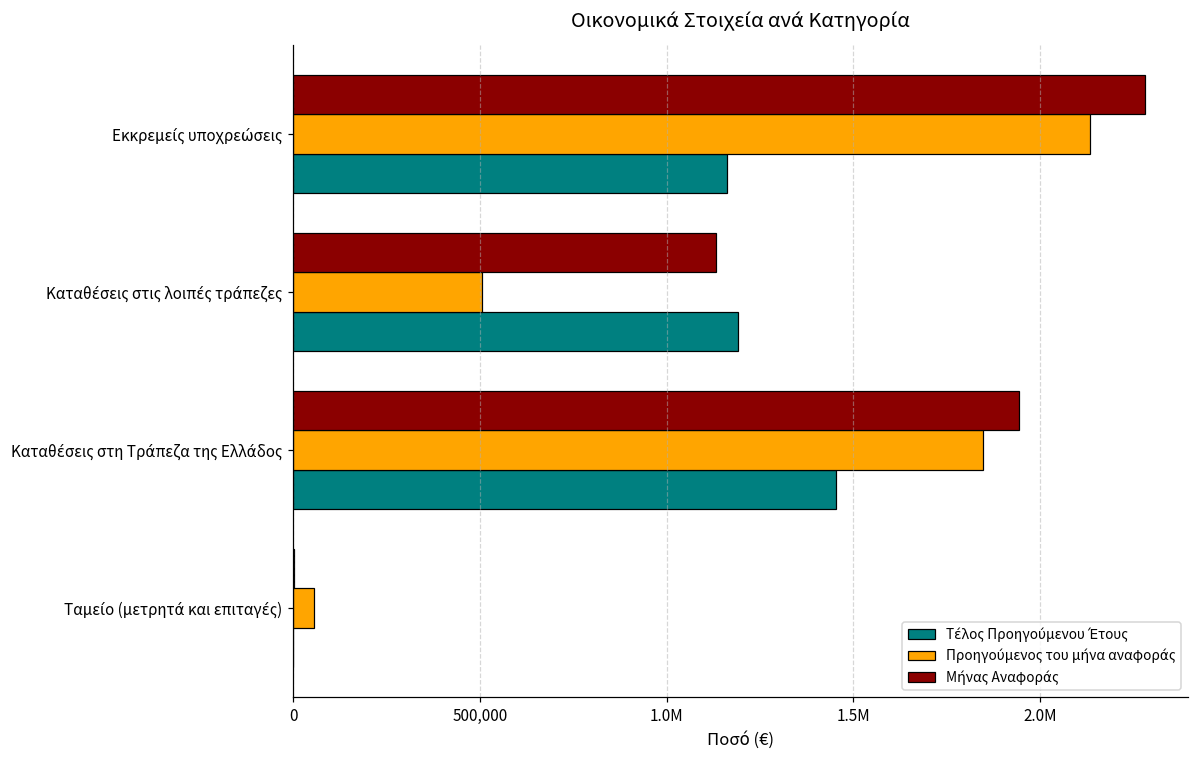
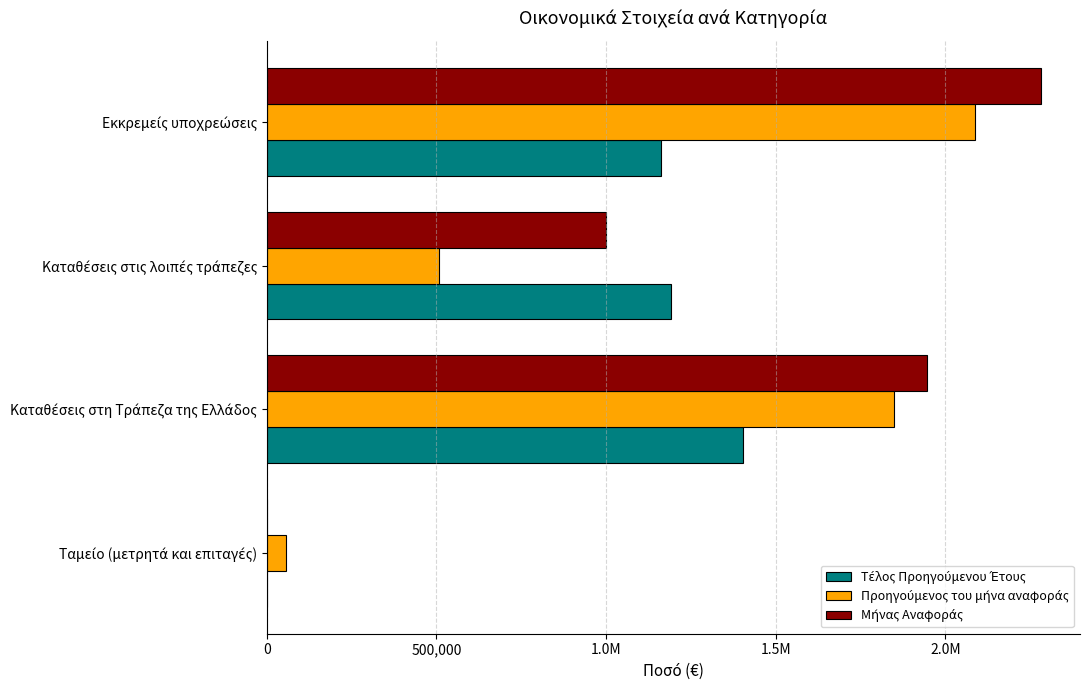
Προηγούμενος του μήνα αναφοράς, Εκκρεμείς υποχρεώσεις: 2,130,000 -> 2,090,000
Μήνας Αναφοράς, Καταθέσεις στις λοιπές τράπεζες: 1,130,000 -> 1,000,000
Τέλος Προηγούμενου Έτους, Καταθέσεις στη Τράπεζα της Ελλάδος: 1,450,000 -> 1,400,000
